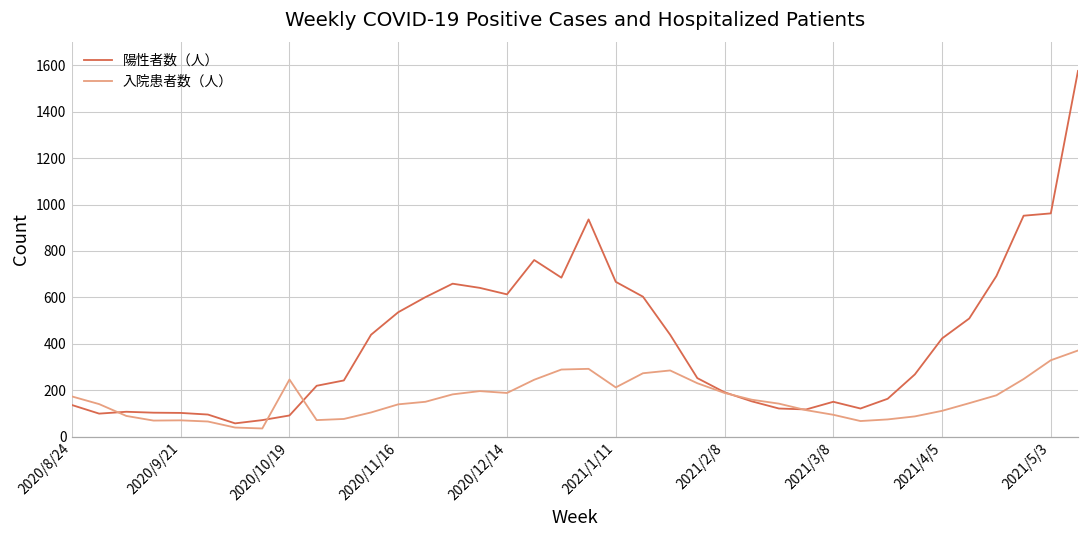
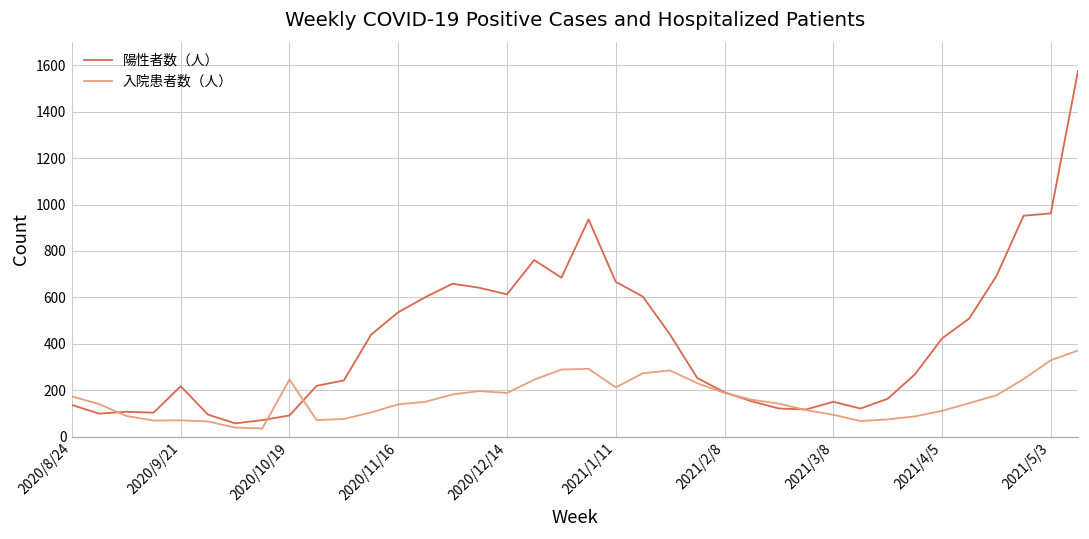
陽性者数（人）, 2020/9/21: 100 -> 220
